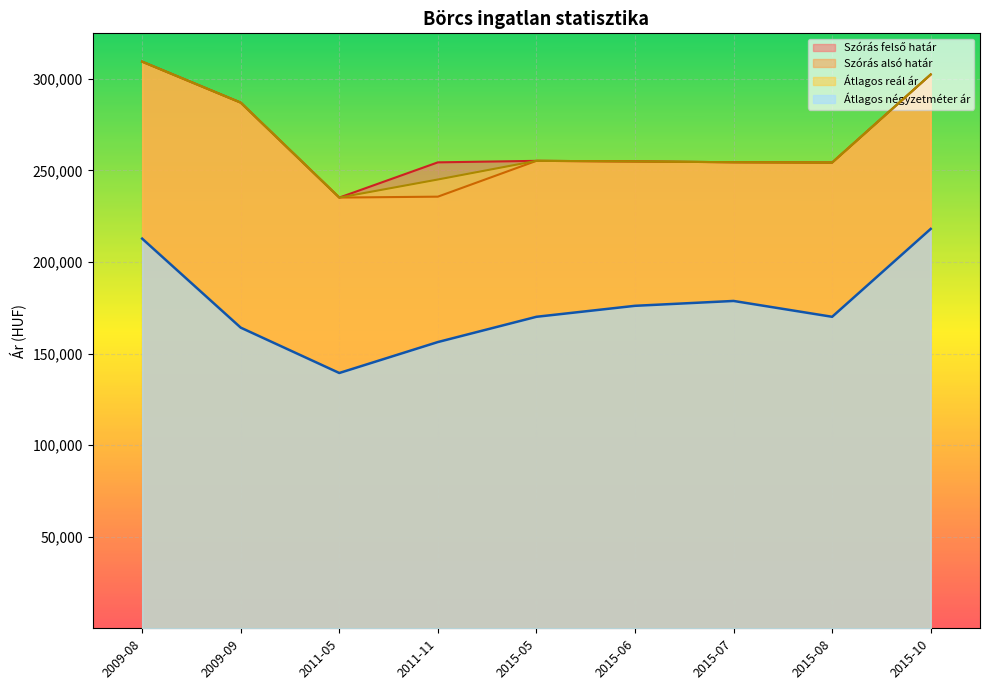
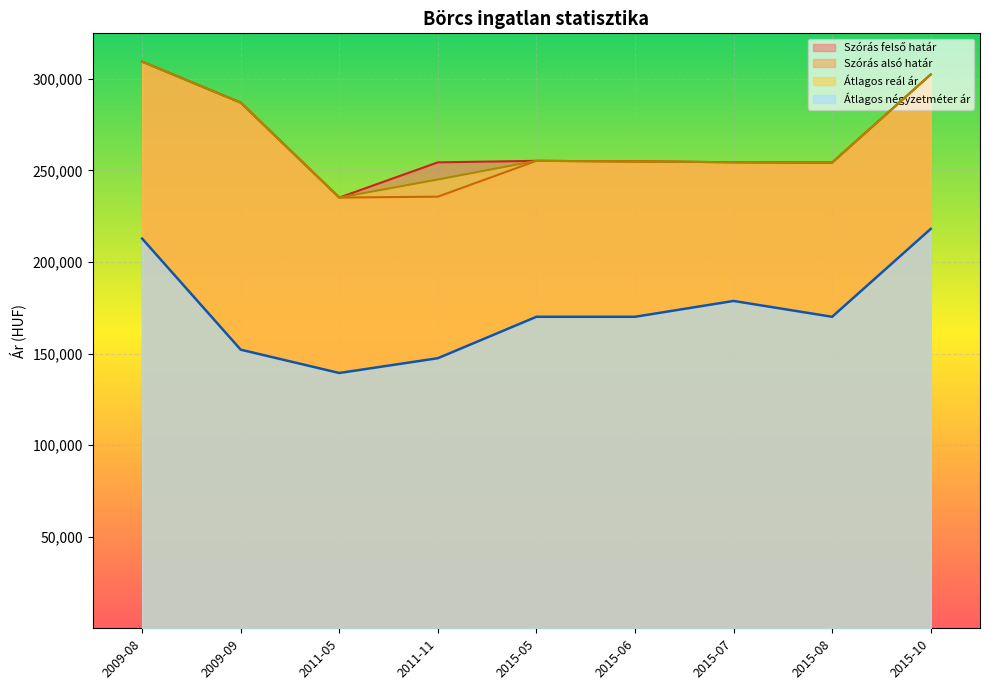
Átlagos négyzetméter ár, 2009-09: 164,000 -> 152,000
Átlagos négyzetméter ár, 2011-11: 156,000 -> 147,000
Átlagos négyzetméter ár, 2015-06: 176,000 -> 170,000
